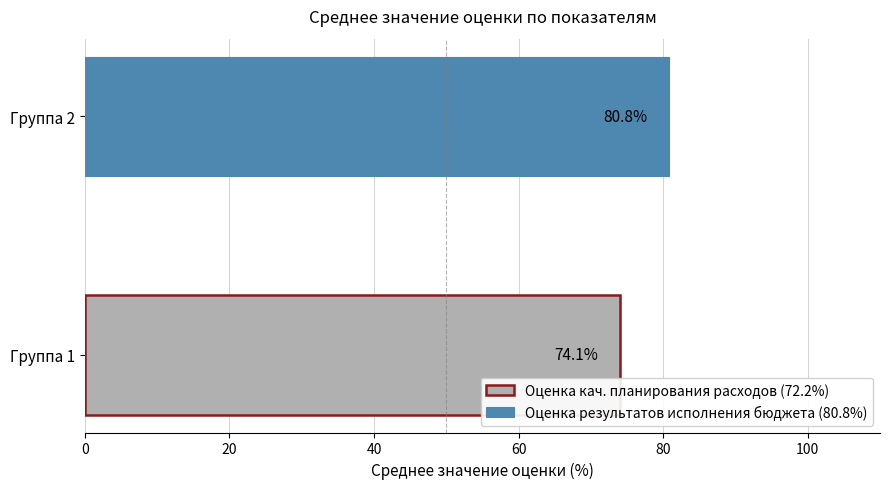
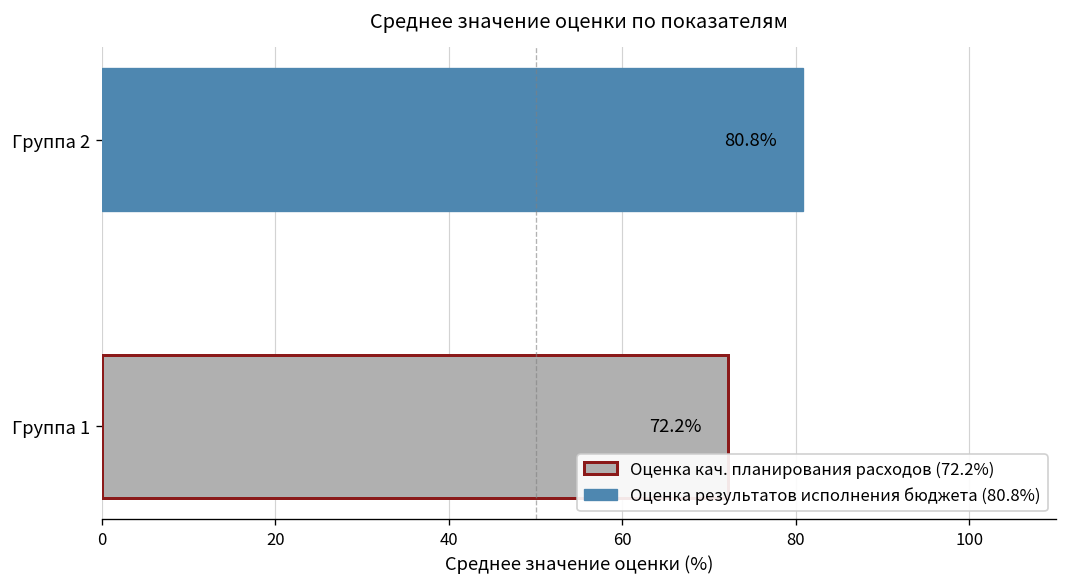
Группа 1: 74.1% -> 72.2%
